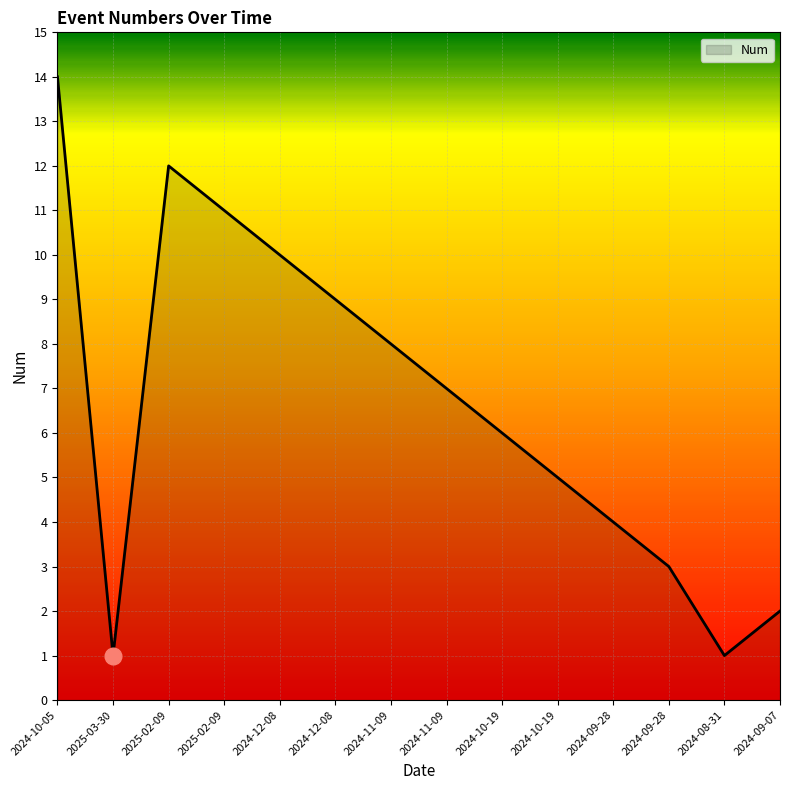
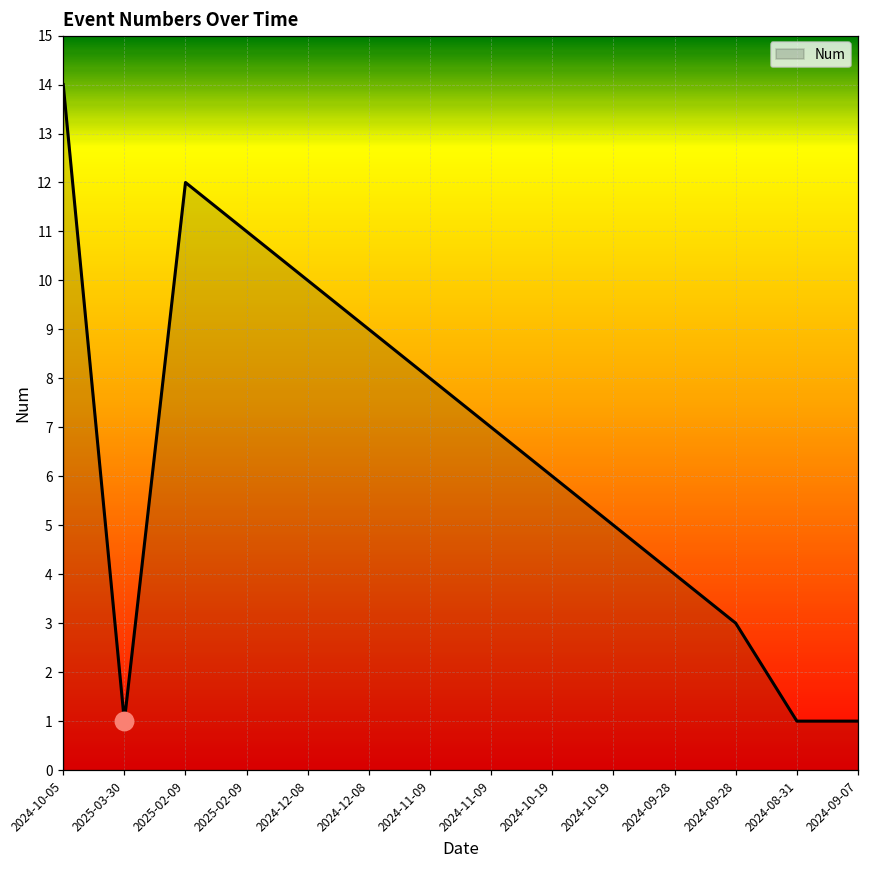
Num, 2024-09-07: 2 -> 1
